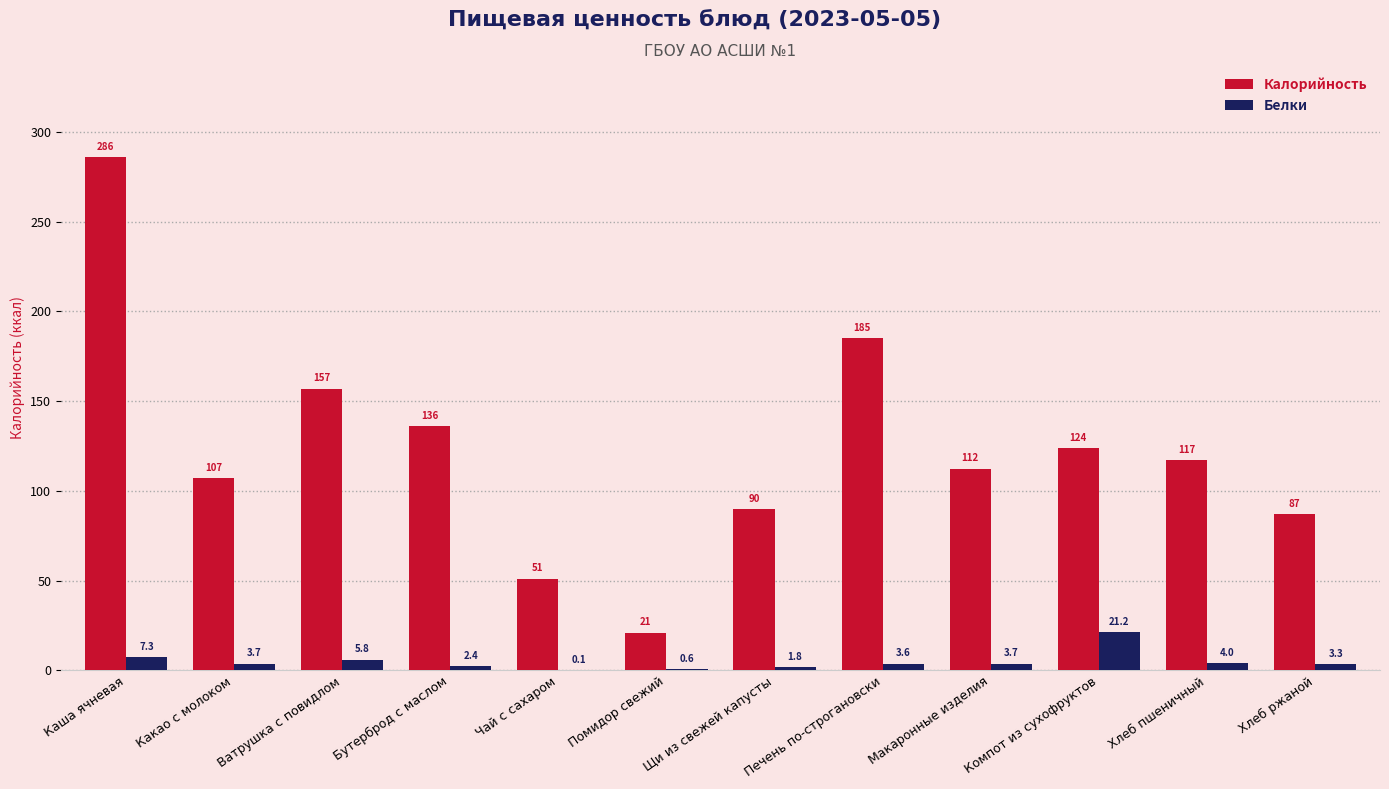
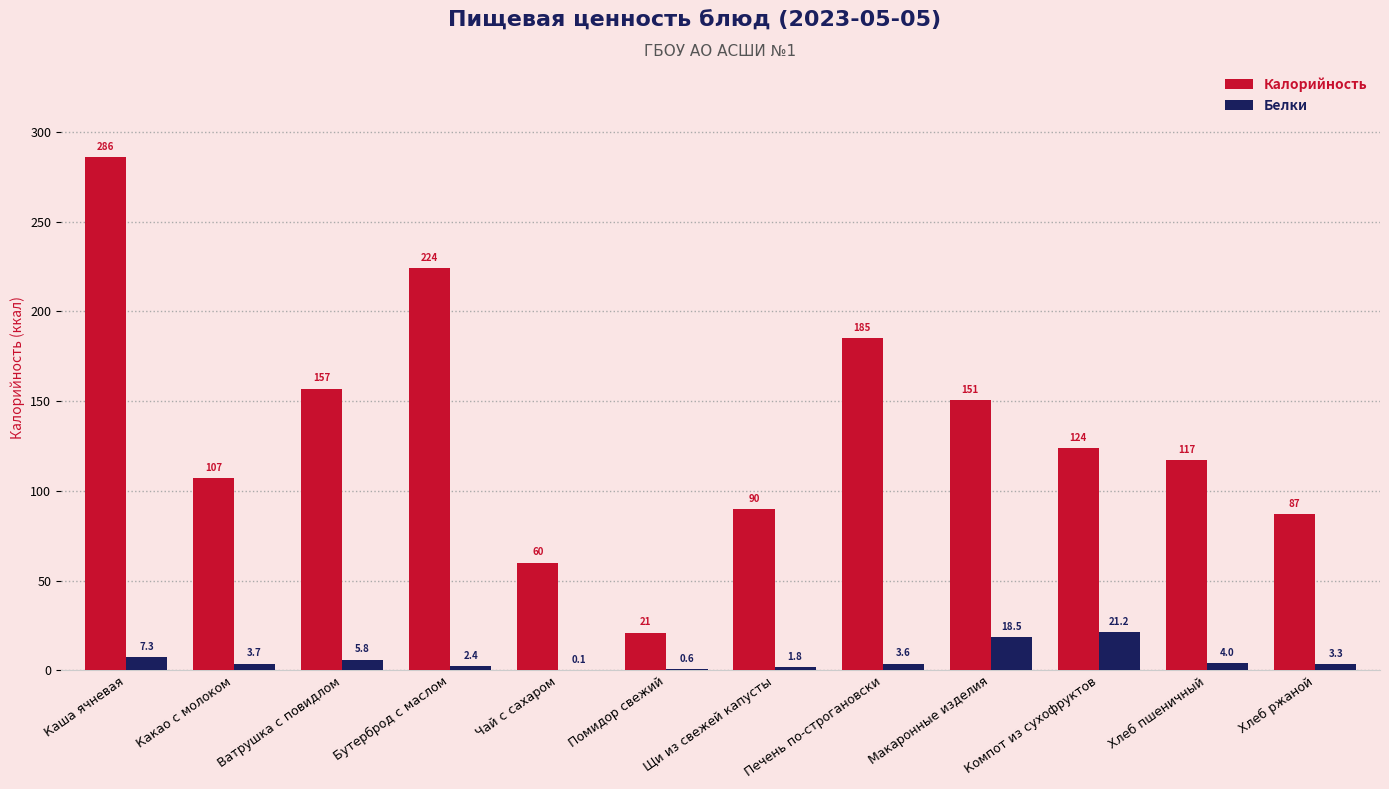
Калорийность, Бутерброд с маслом: 136 -> 224
Калорийность, Чай с сахаром: 51 -> 60
Калорийность, Макаронные изделия: 112 -> 151
Белки, Макаронные изделия: 3.7 -> 18.5
